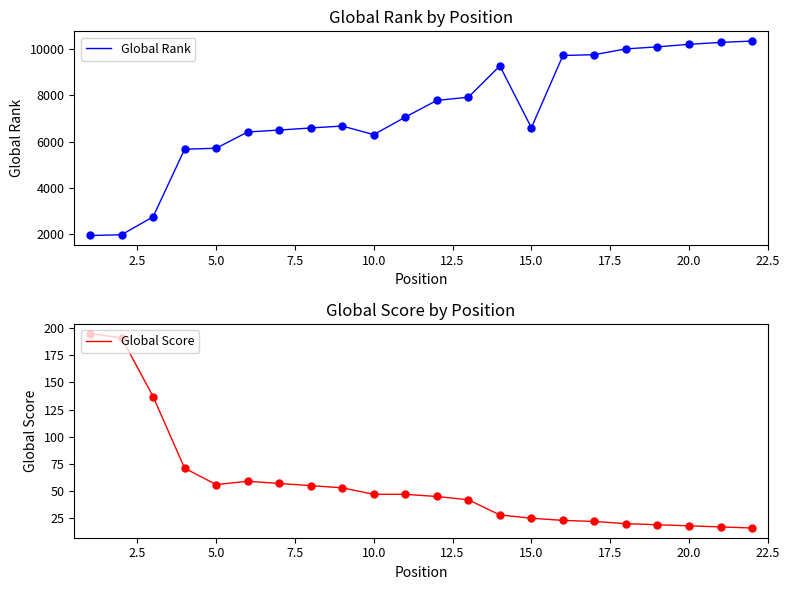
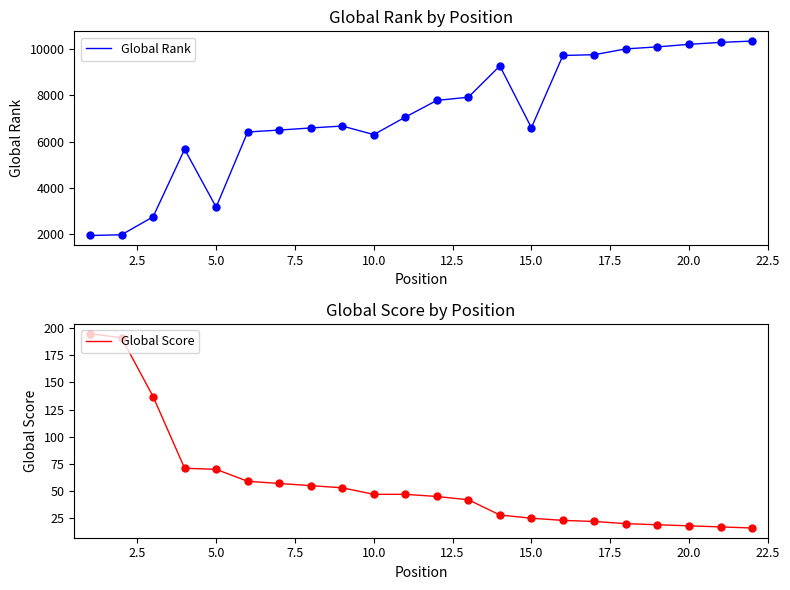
Global Rank by Position, 5.0: 5700 -> 3200
Global Score by Position, 5.0: 56 -> 70
